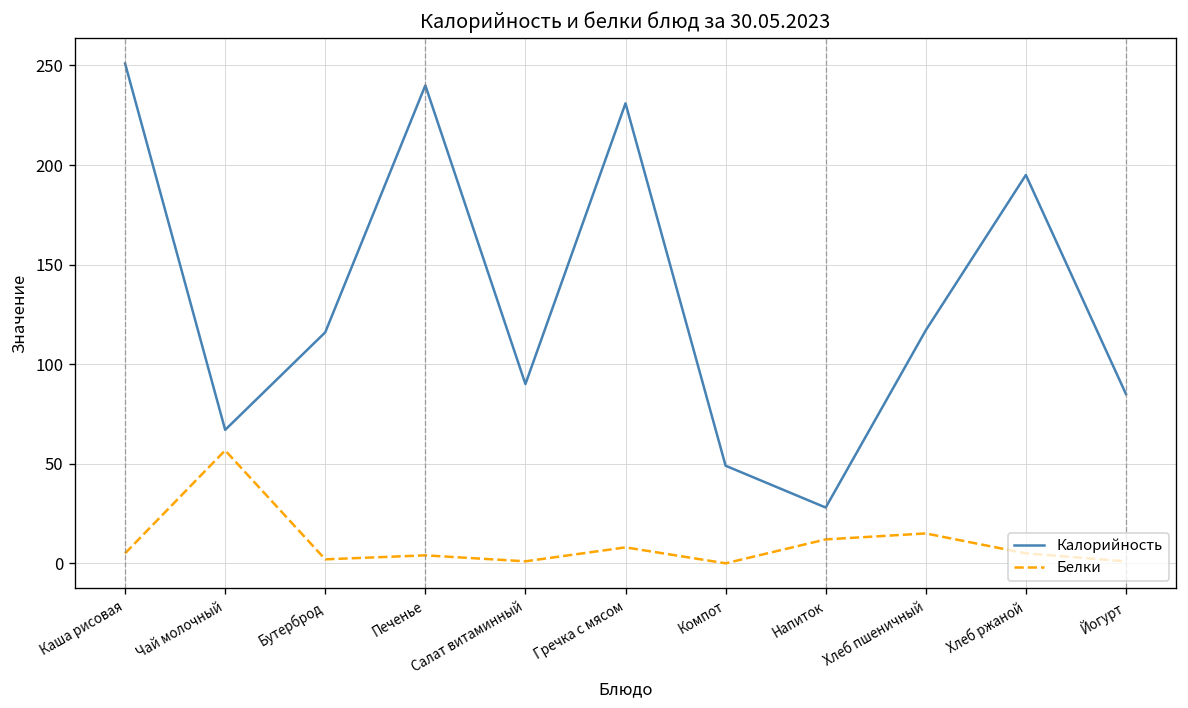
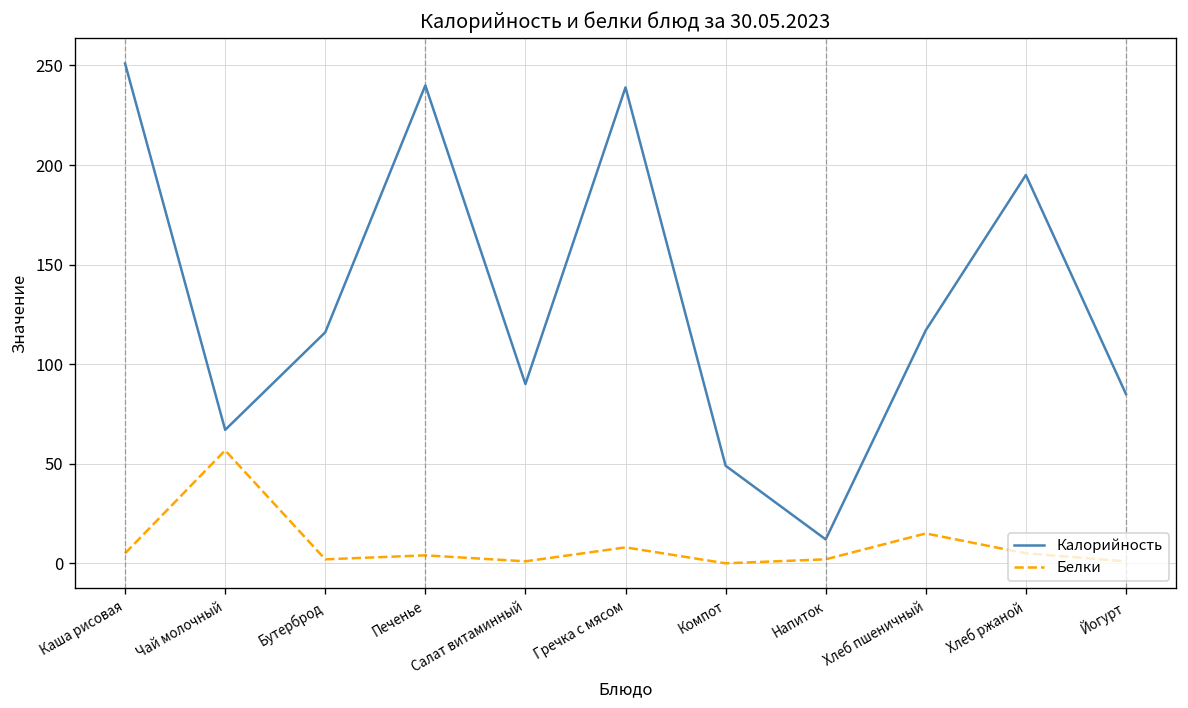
Калорийность, Гречка с мясом: 231 -> 239
Калорийность, Напиток: 28 -> 12
Белки, Напиток: 12 -> 2
